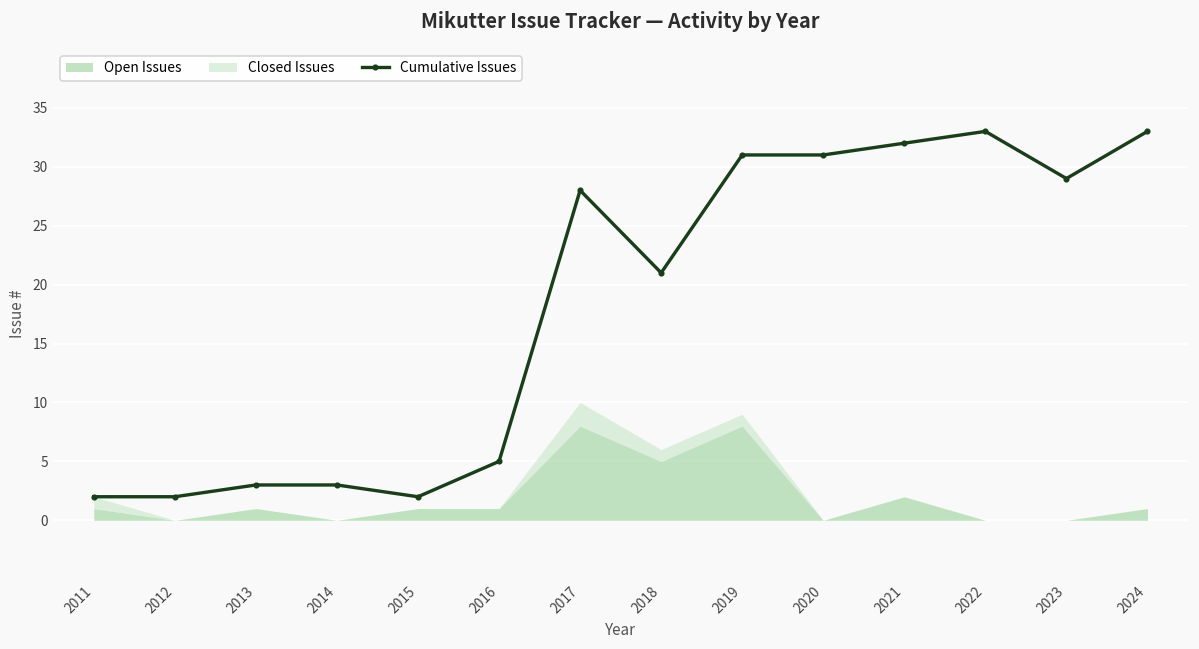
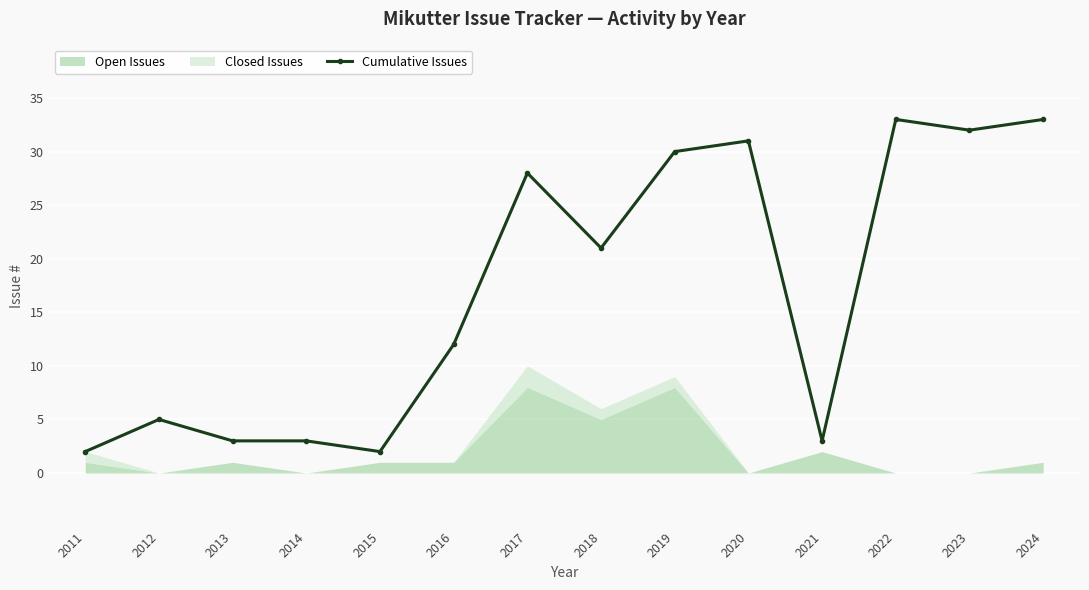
Cumulative Issues, 2012: 2 -> 5
Cumulative Issues, 2016: 5 -> 12
Cumulative Issues, 2019: 31 -> 30
Cumulative Issues, 2021: 32 -> 3
Cumulative Issues, 2023: 29 -> 32
